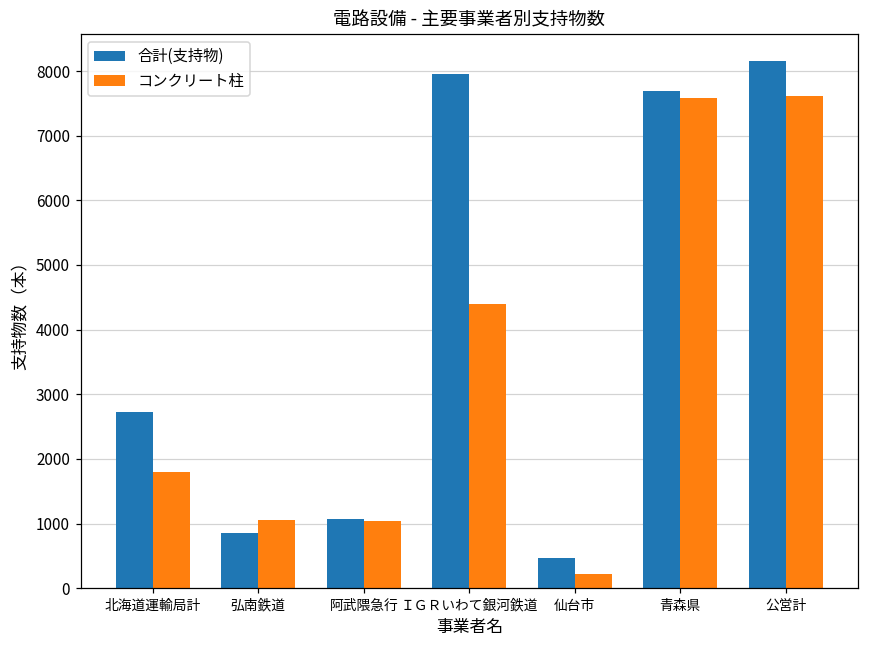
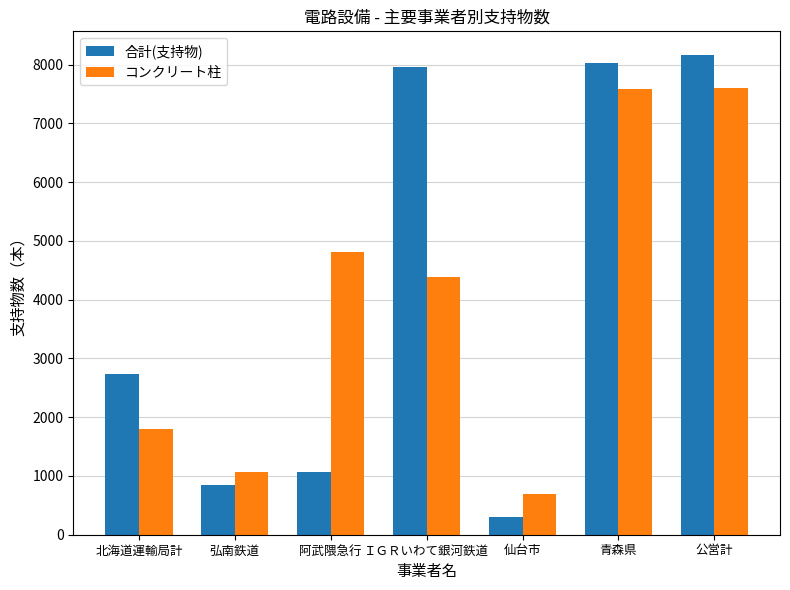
コンクリート柱, 阿武隈急行: 1000 -> 4800
合計(支持物), 仙台市: 500 -> 300
コンクリート柱, 仙台市: 200 -> 700
合計(支持物), 青森県: 7700 -> 8000
